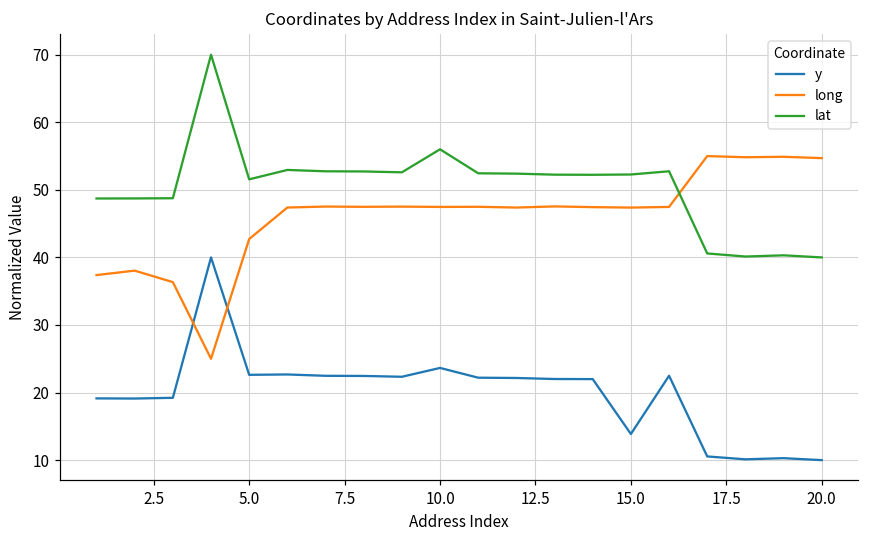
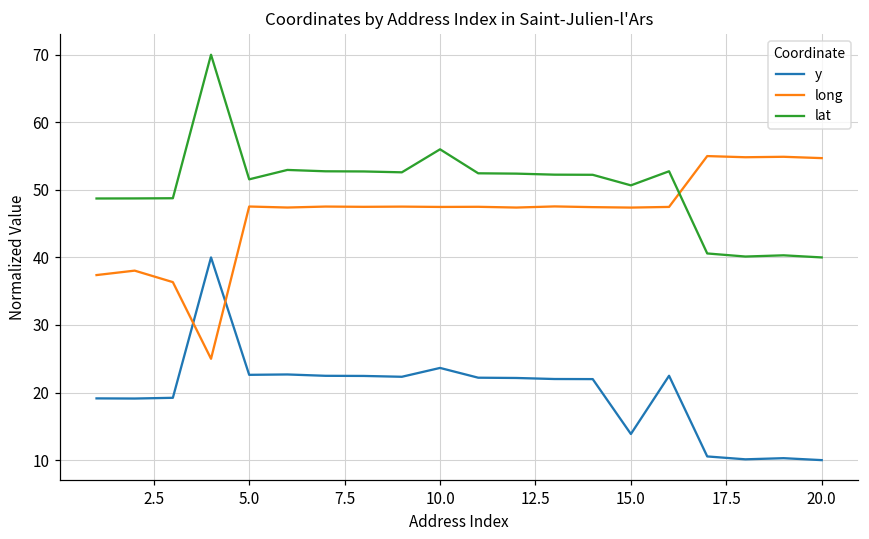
long, 5.0: 43 -> 48
lat, 15.0: 52 -> 51
